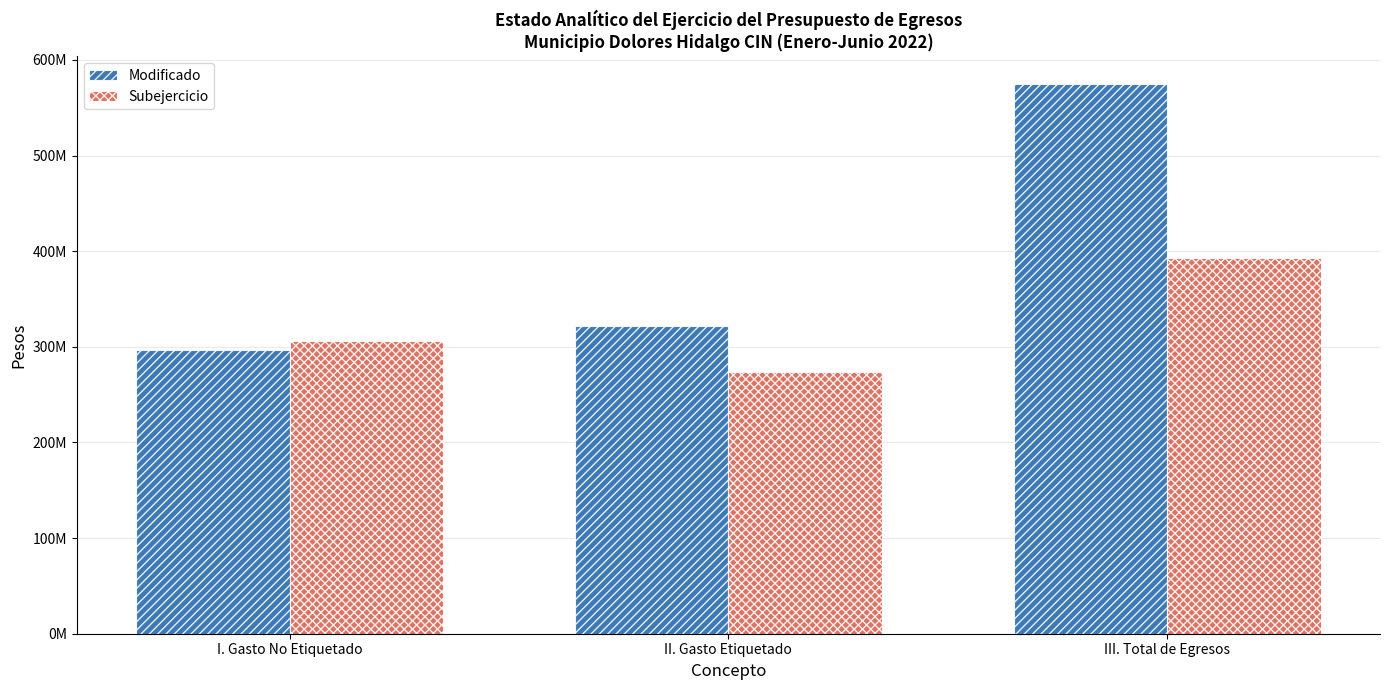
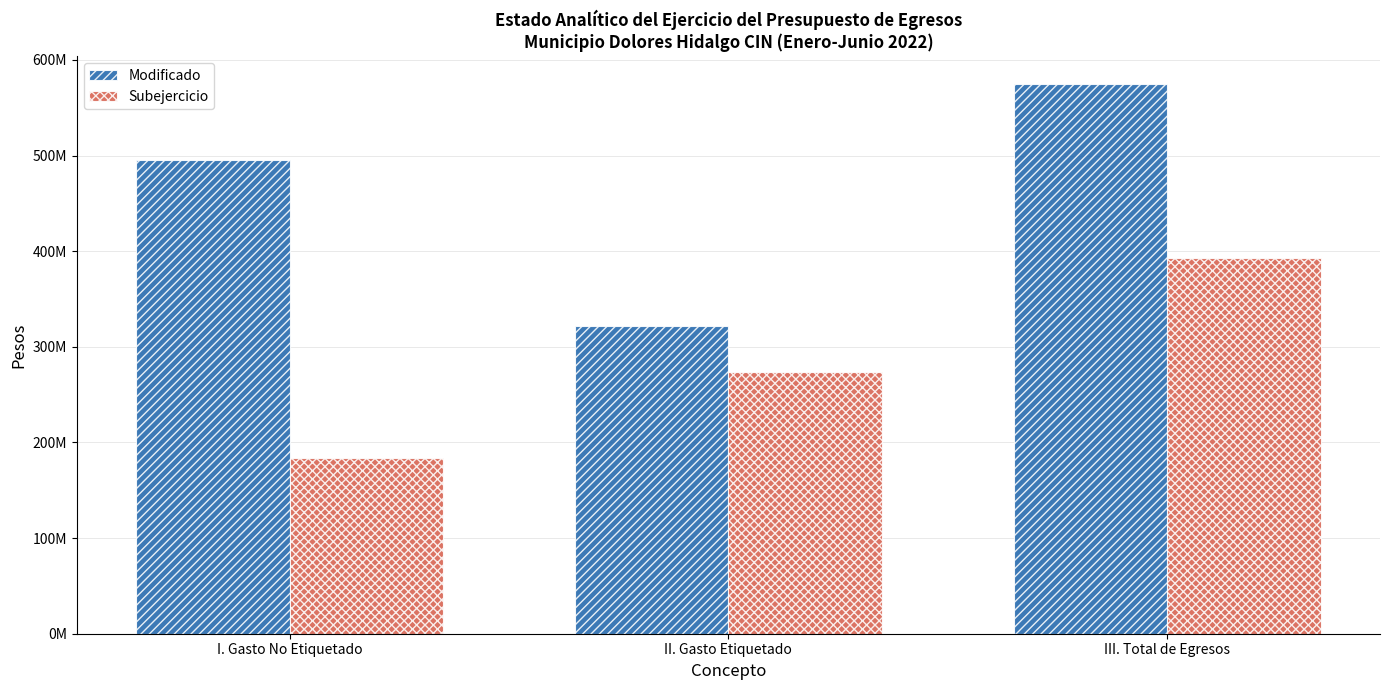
Modificado, I. Gasto No Etiquetado: 300000000 -> 500000000
Subejercicio, I. Gasto No Etiquetado: 310000000 -> 180000000
